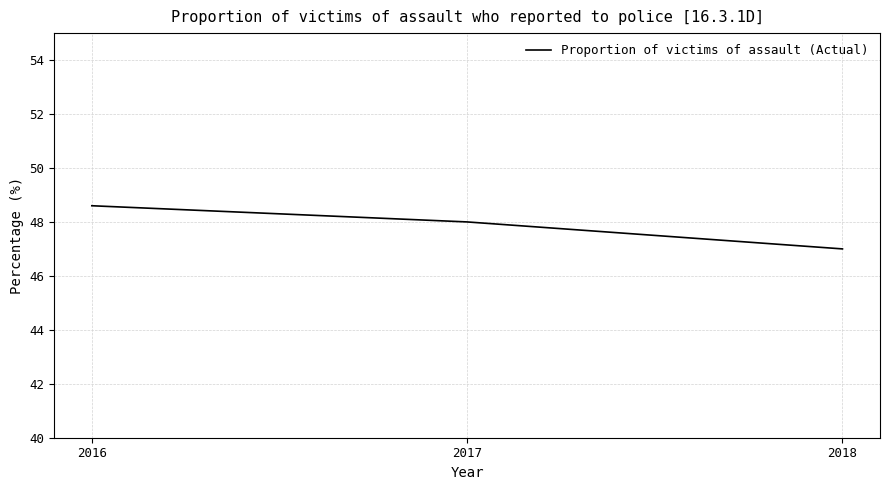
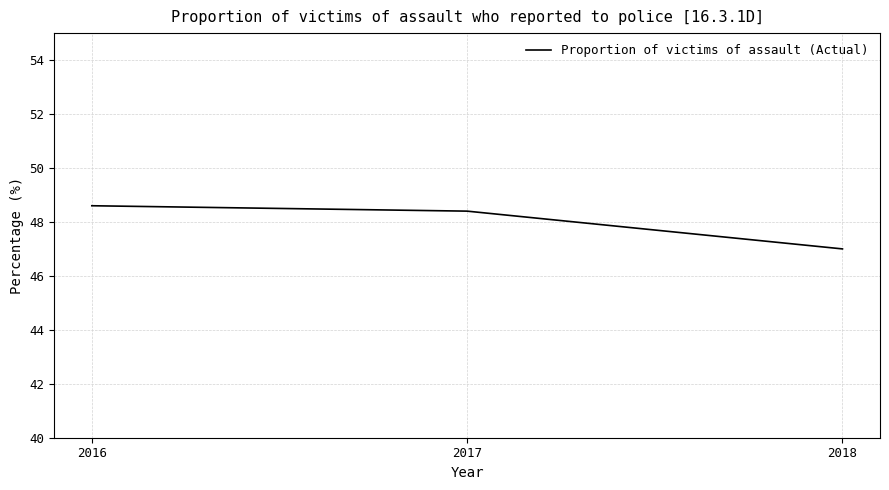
2017: 48.0 -> 48.4
